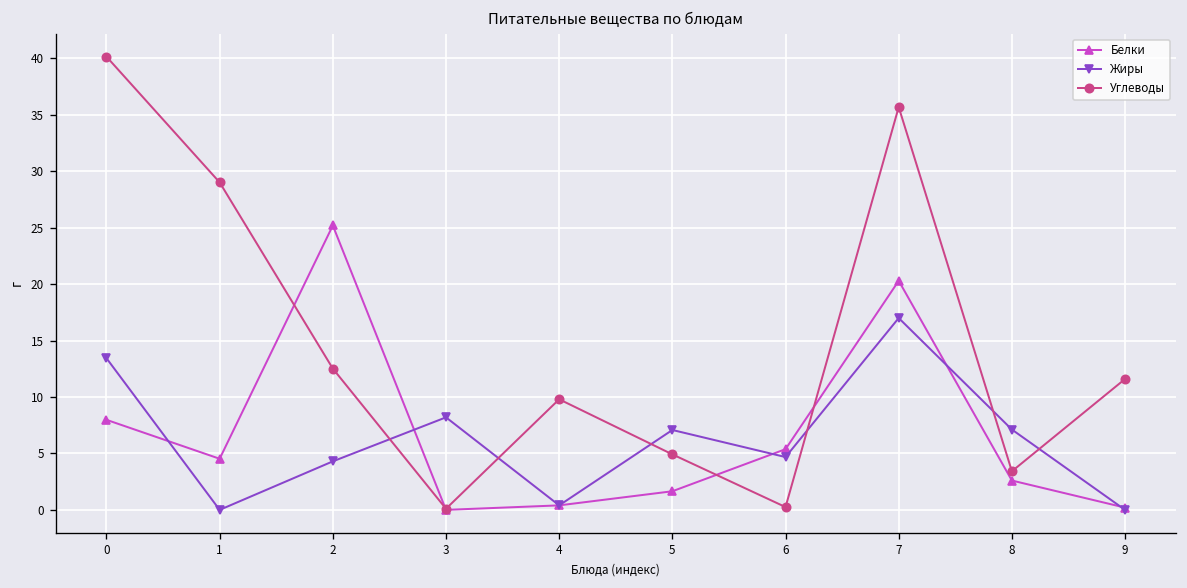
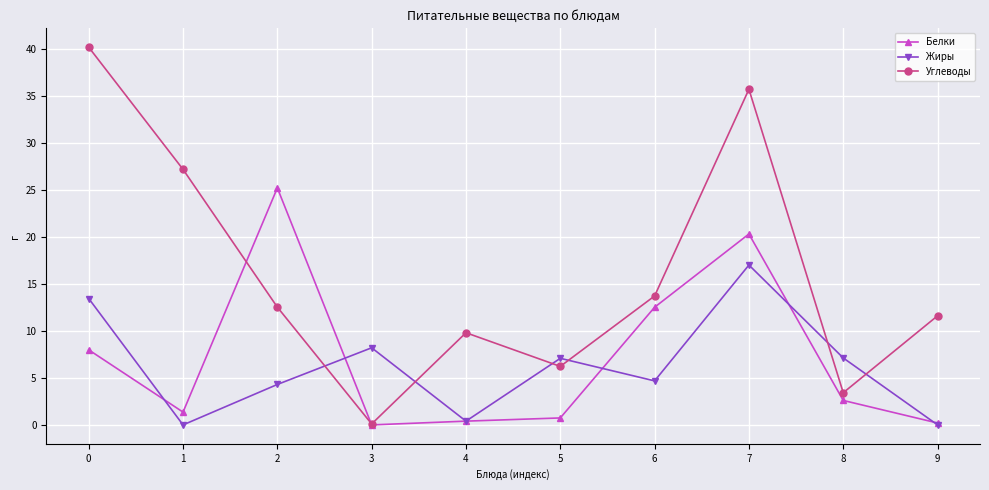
Белки, 1: 5 -> 1
Углеводы, 1: 29 -> 27
Белки, 5: 2 -> 1
Углеводы, 5: 5 -> 6
Белки, 6: 5 -> 13
Углеводы, 6: 0 -> 14
